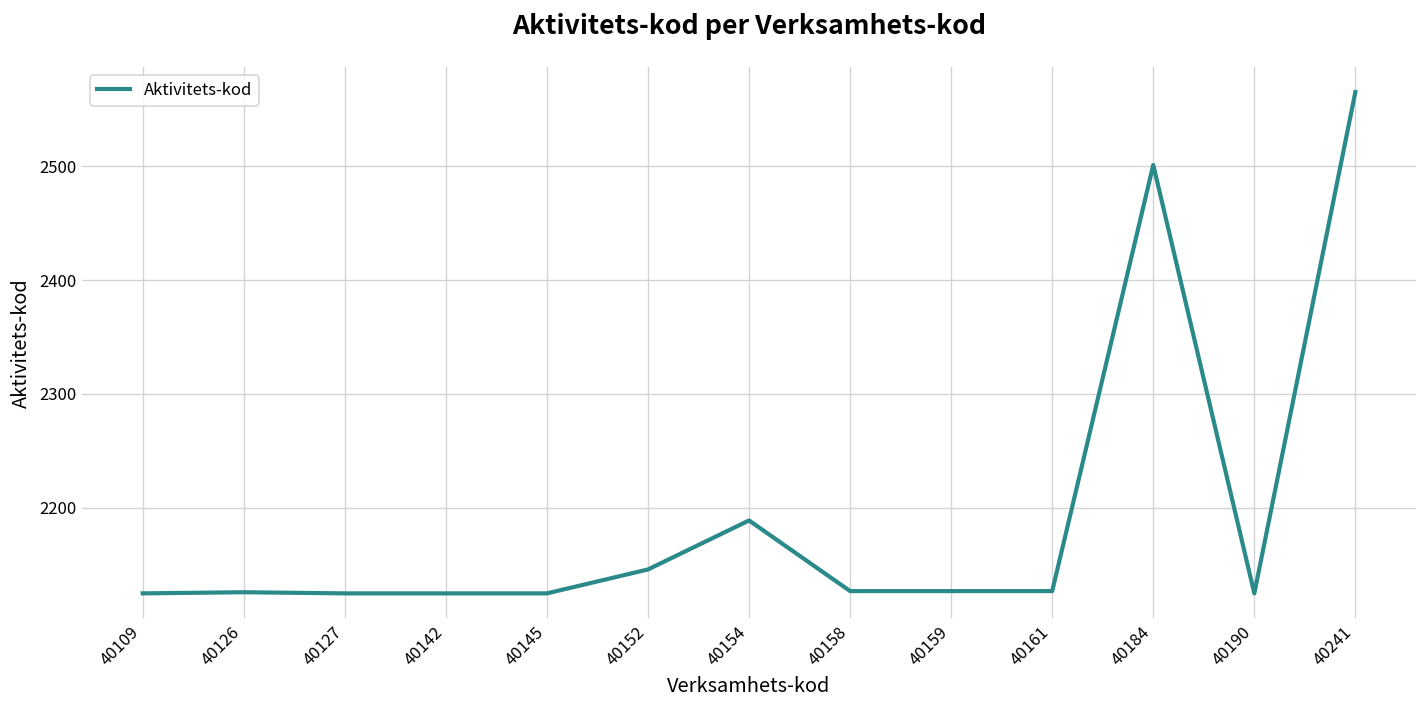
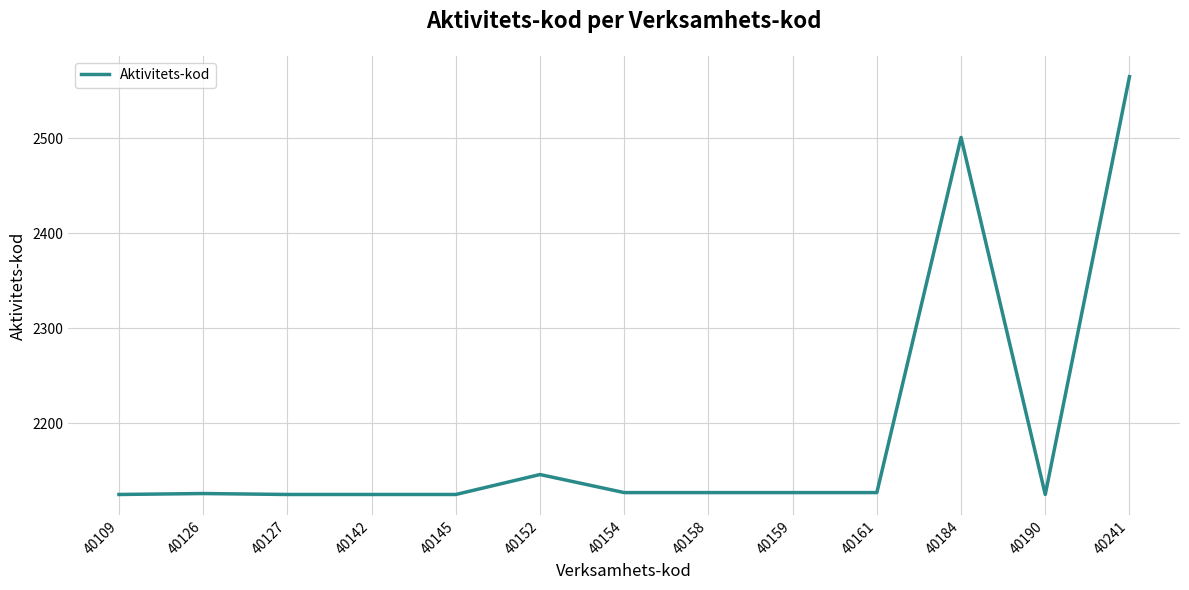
40154: 2190 -> 2130
